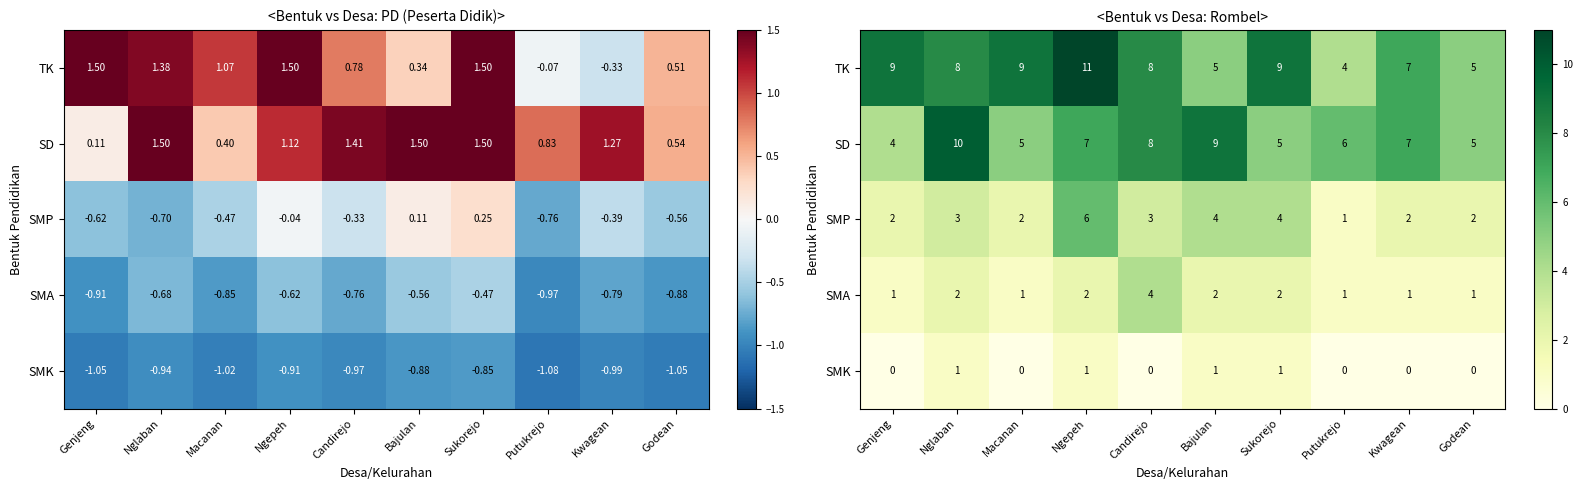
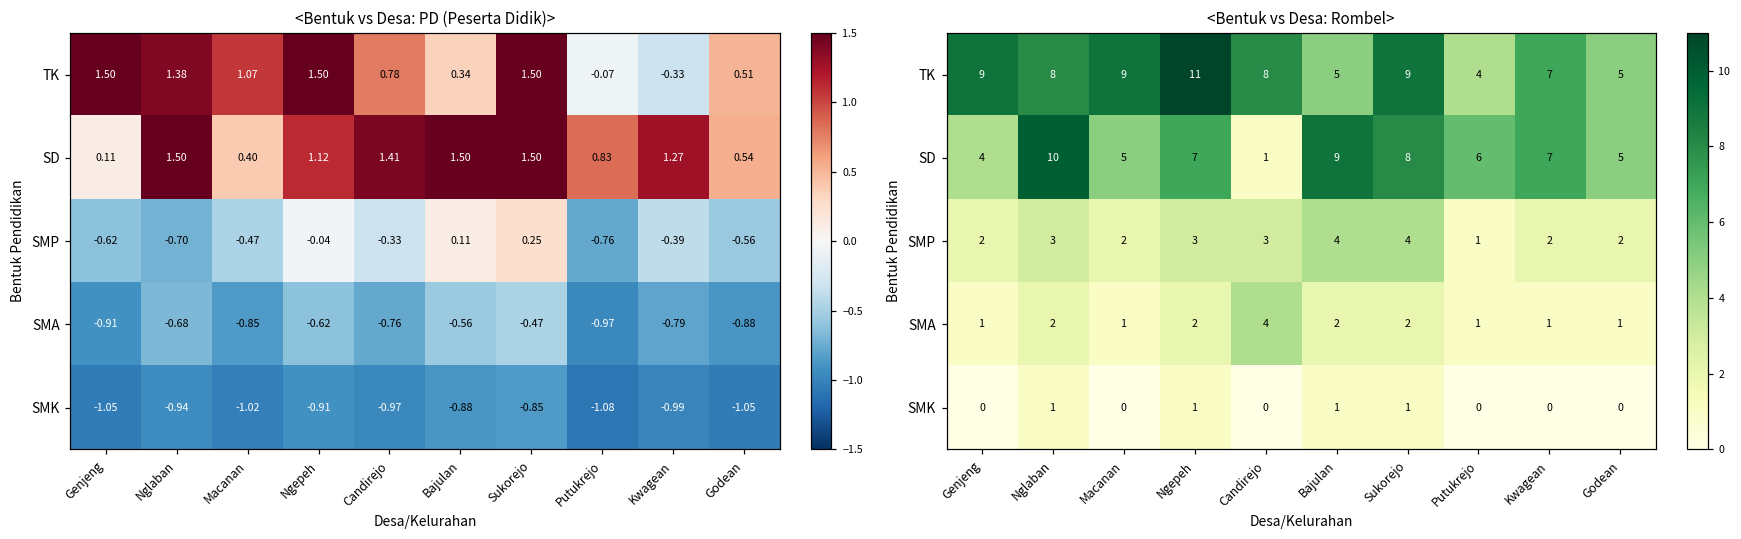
<Bentuk vs Desa: Rombel>, SD, Candirejo: 8 -> 1
<Bentuk vs Desa: Rombel>, SD, Sukorejo: 5 -> 8
<Bentuk vs Desa: Rombel>, SMP, Ngepeh: 6 -> 3
